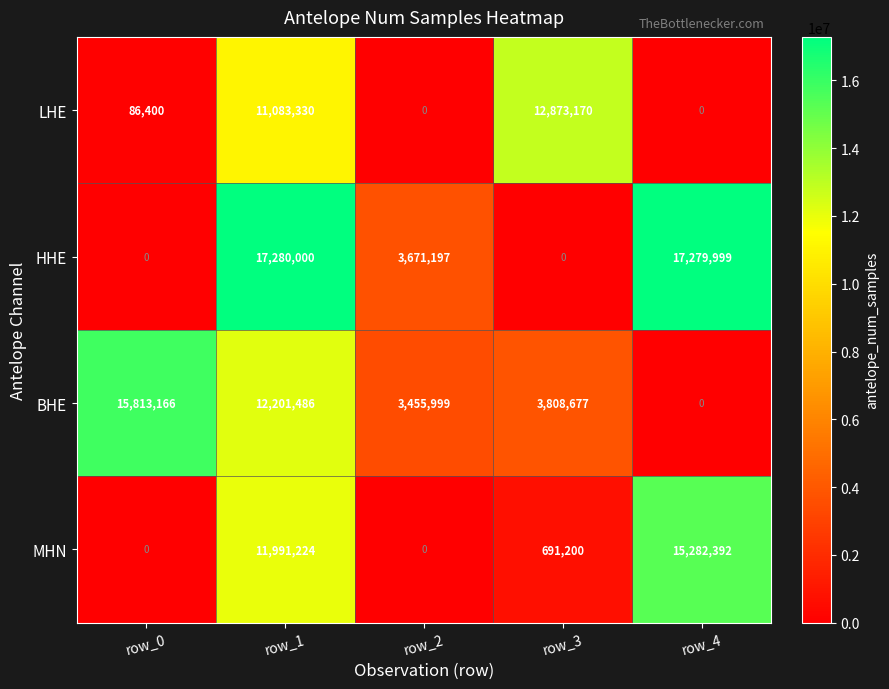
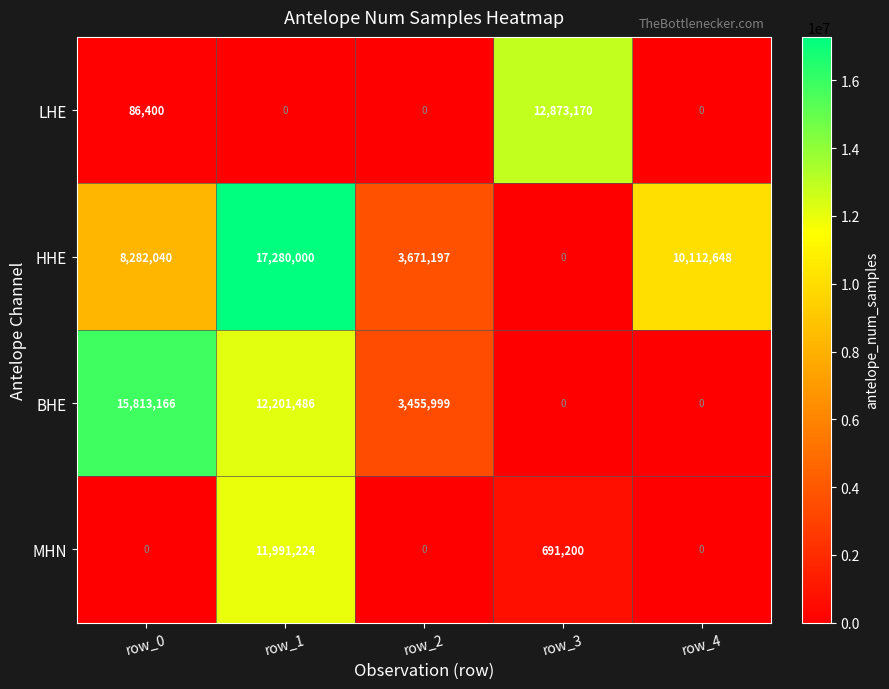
LHE, row_1: 11,083,330 -> 0
HHE, row_0: 0 -> 8,282,040
HHE, row_4: 17,279,999 -> 10,112,648
BHE, row_3: 3,808,677 -> 0
MHN, row_4: 15,282,392 -> 0
